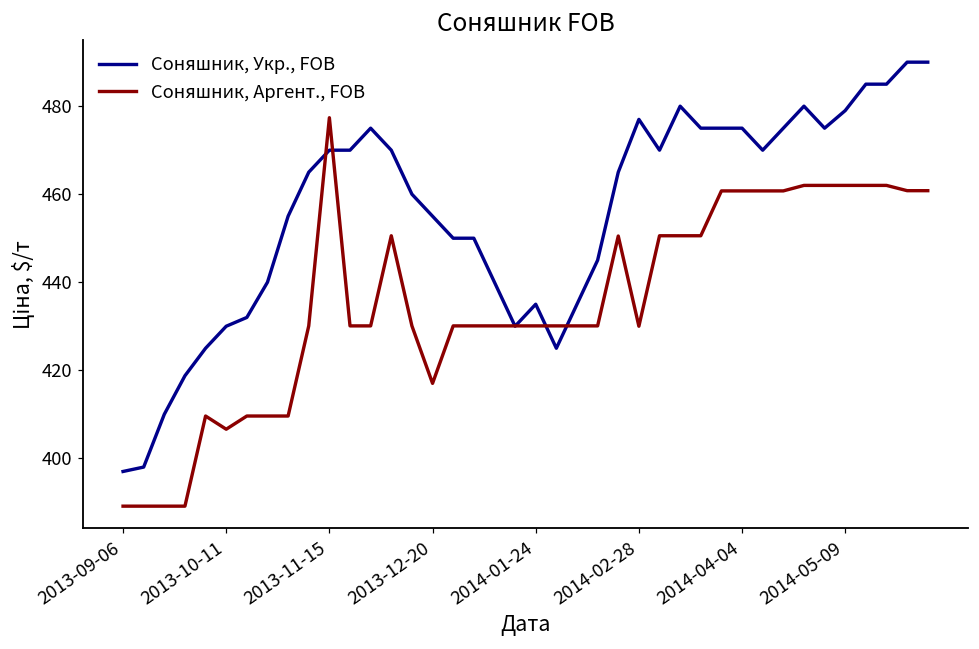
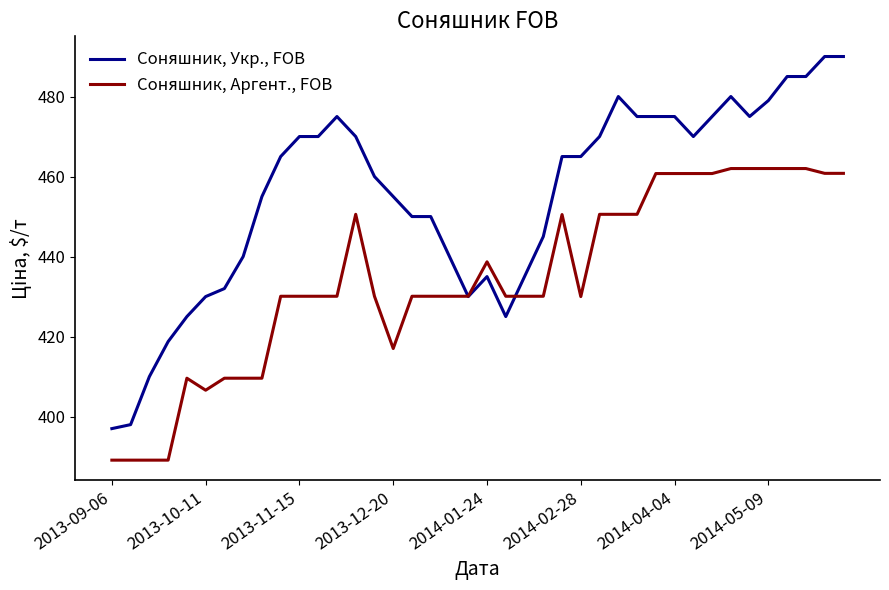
Соняшник, Аргент., FOB, 2013-11-15: 477 -> 430
Соняшник, Аргент., FOB, 2014-01-24: 430 -> 439
Соняшник, Укр., FOB, 2014-02-28: 477 -> 465
